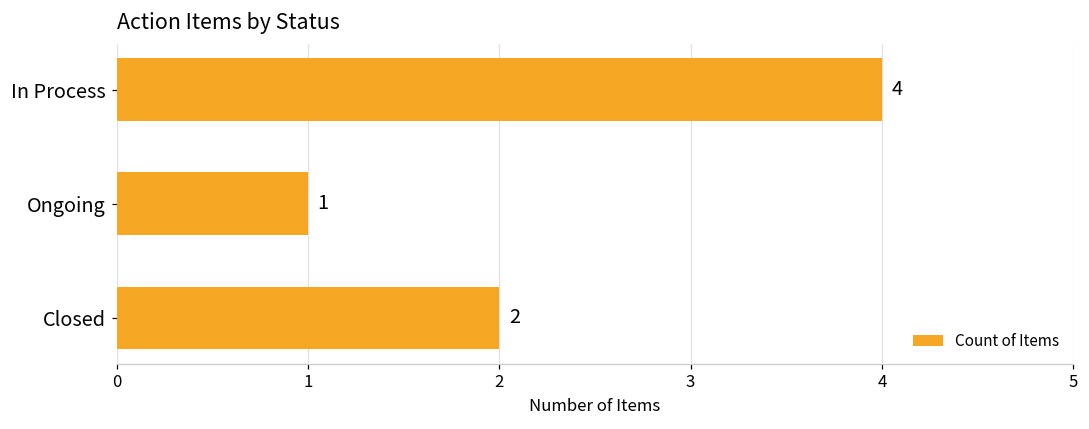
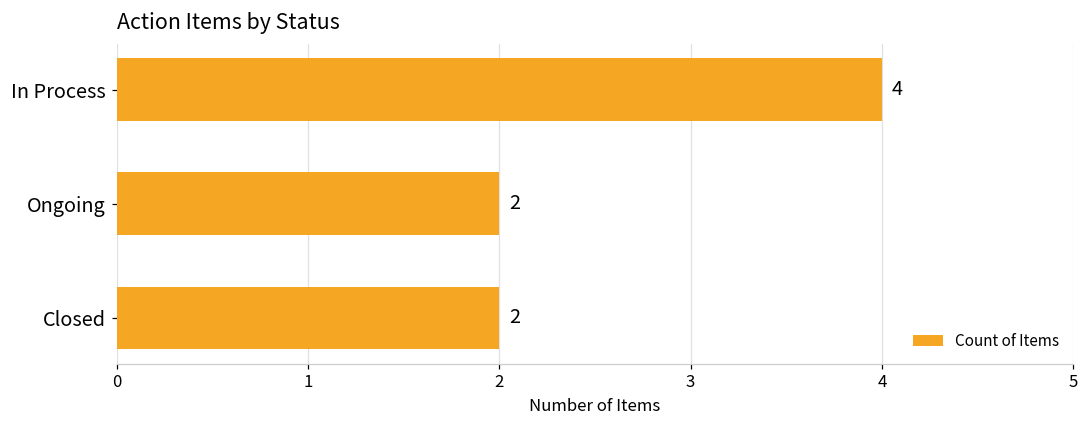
Ongoing: 1 -> 2
